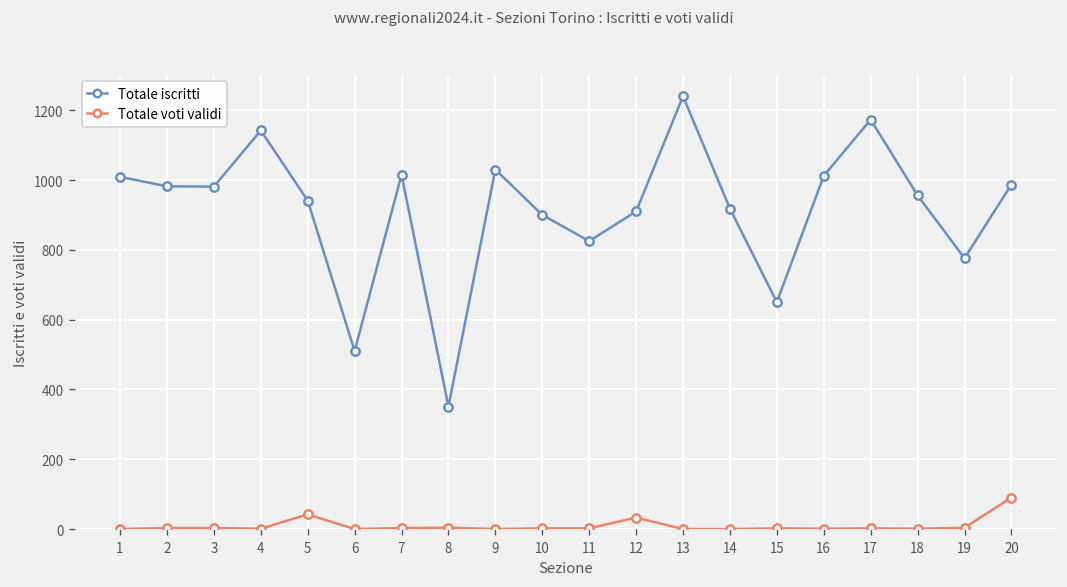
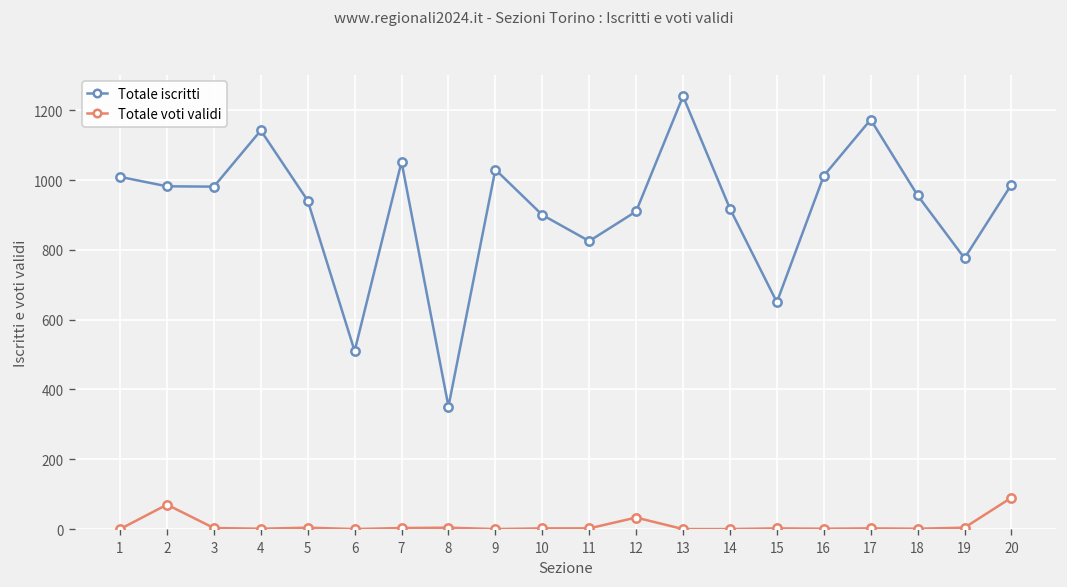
Totale voti validi, 2: 0 -> 70
Totale voti validi, 5: 40 -> 0
Totale iscritti, 7: 1020 -> 1050
